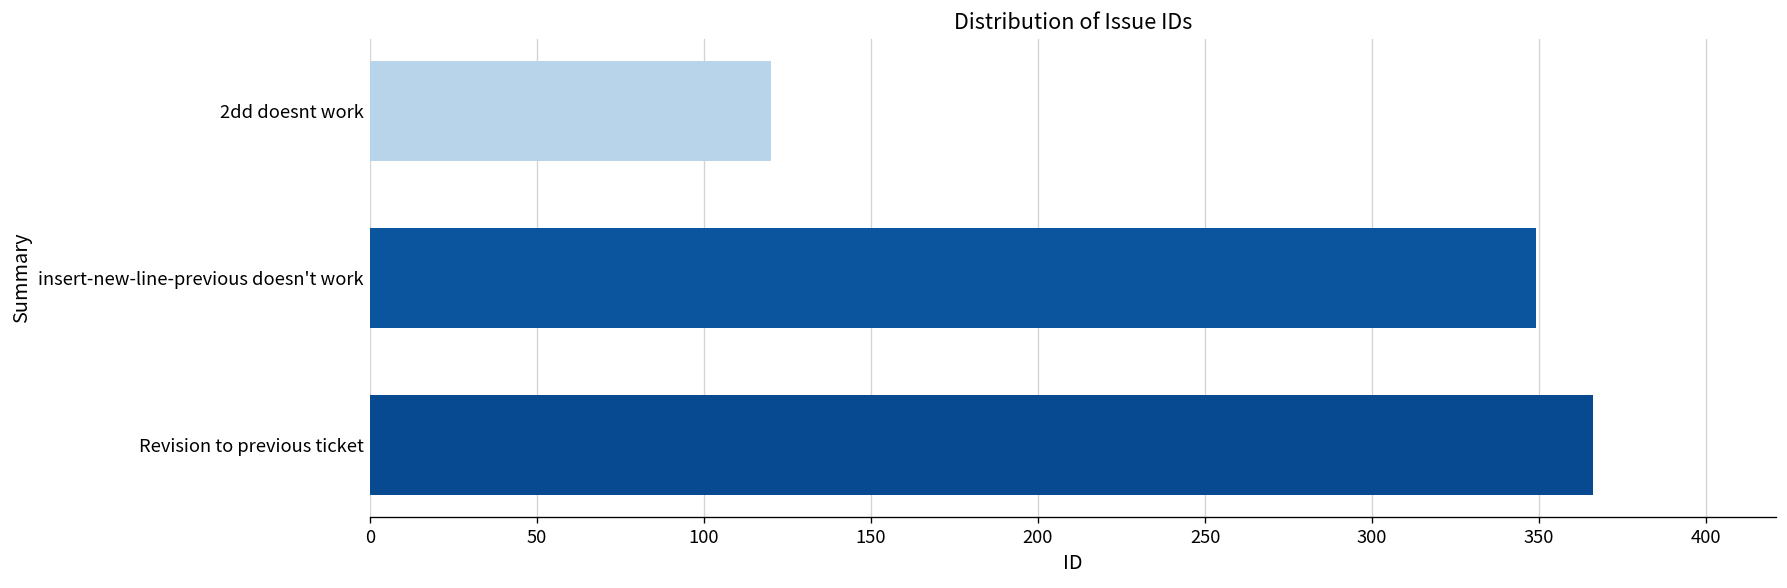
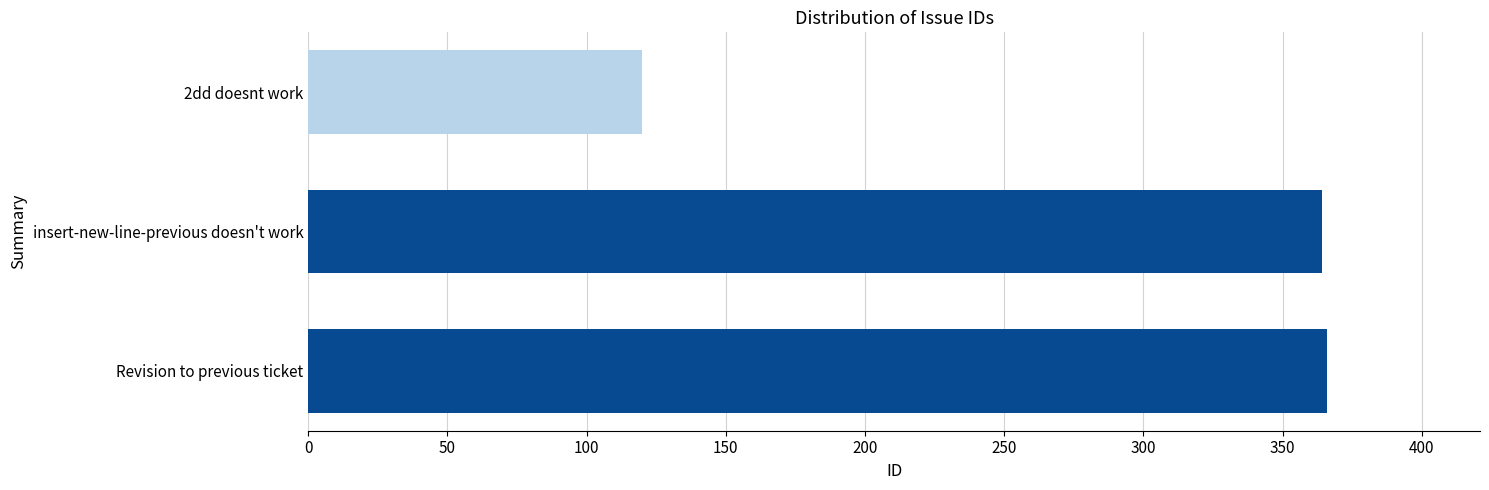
insert-new-line-previous doesn't work: 349 -> 364
